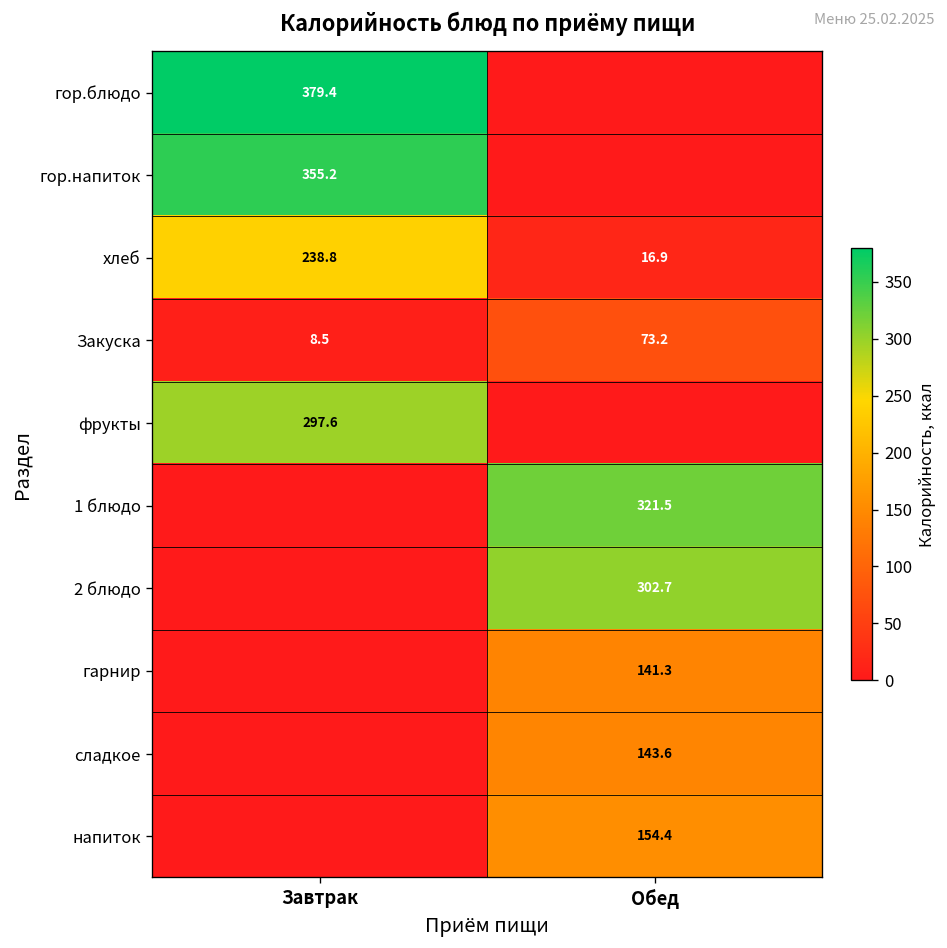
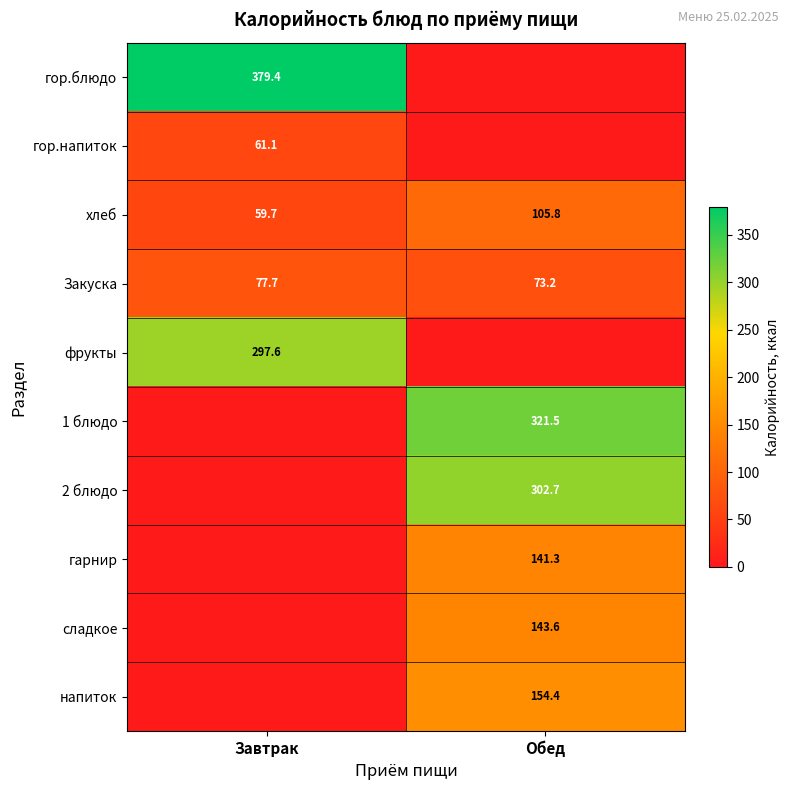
гор.напиток, Завтрак: 355.2 -> 61.1
хлеб, Завтрак: 238.8 -> 59.7
хлеб, Обед: 16.9 -> 105.8
Закуска, Завтрак: 8.5 -> 77.7
